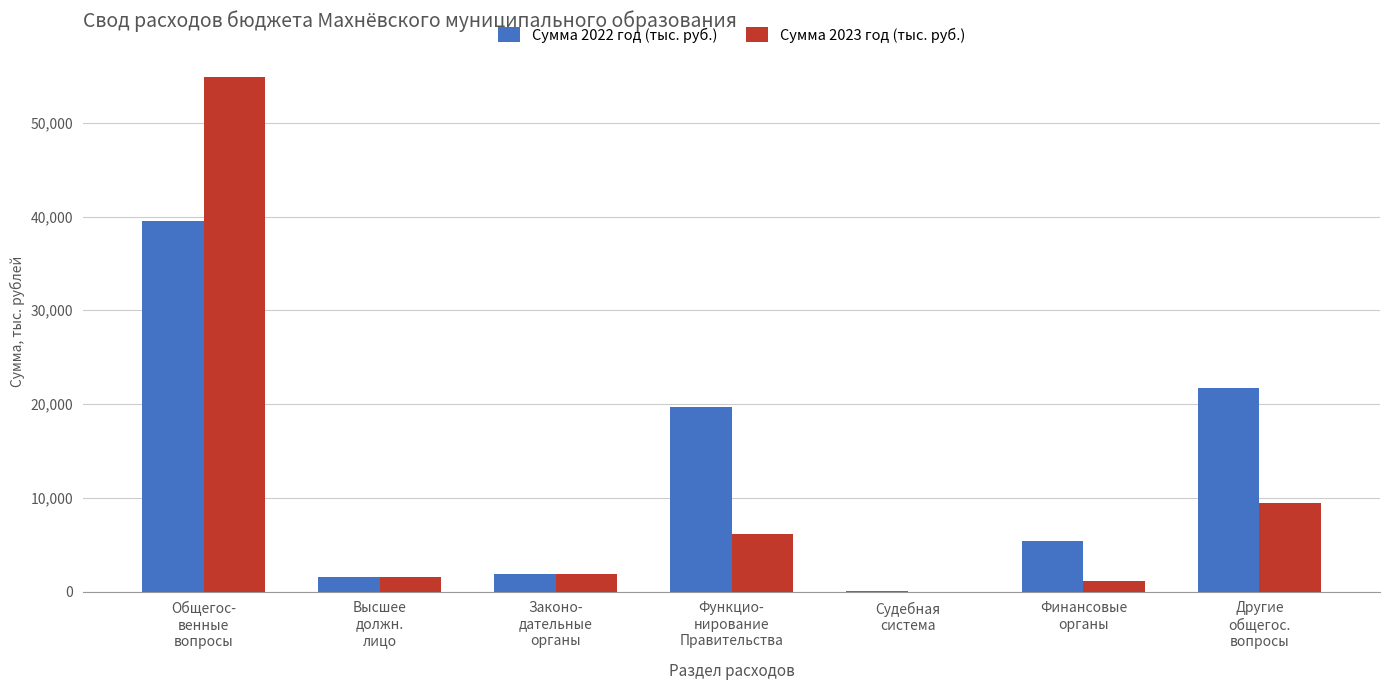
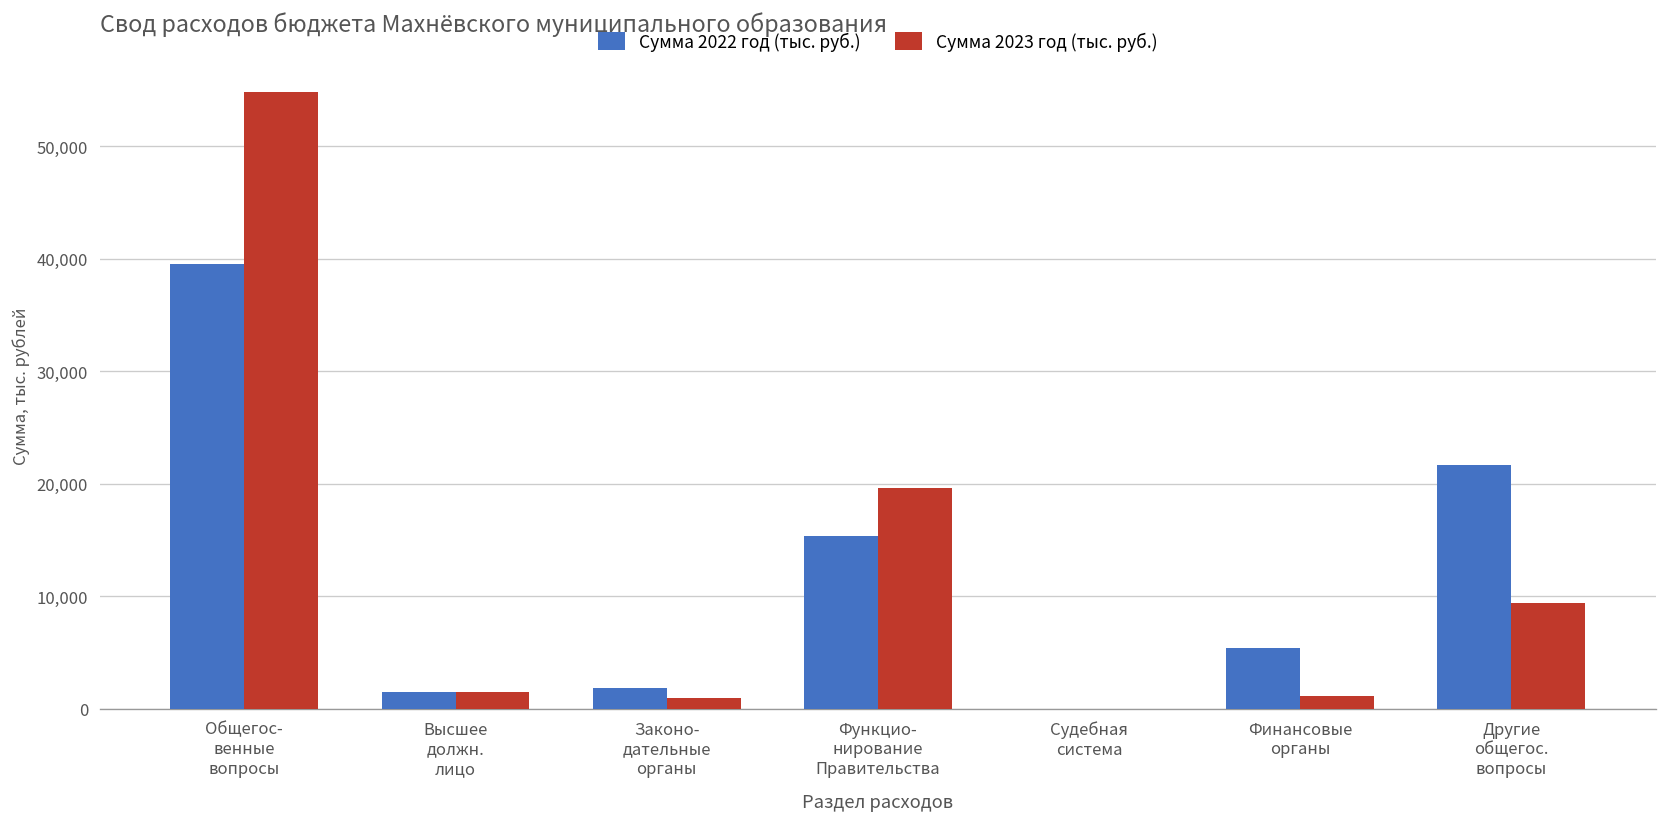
Сумма 2023 год (тыс. руб.), Законо- дательные органы: 2,000 -> 1,000
Сумма 2022 год (тыс. руб.), Функцио- нирование Правительства: 20,000 -> 15,000
Сумма 2023 год (тыс. руб.), Функцио- нирование Правительства: 6,000 -> 20,000
